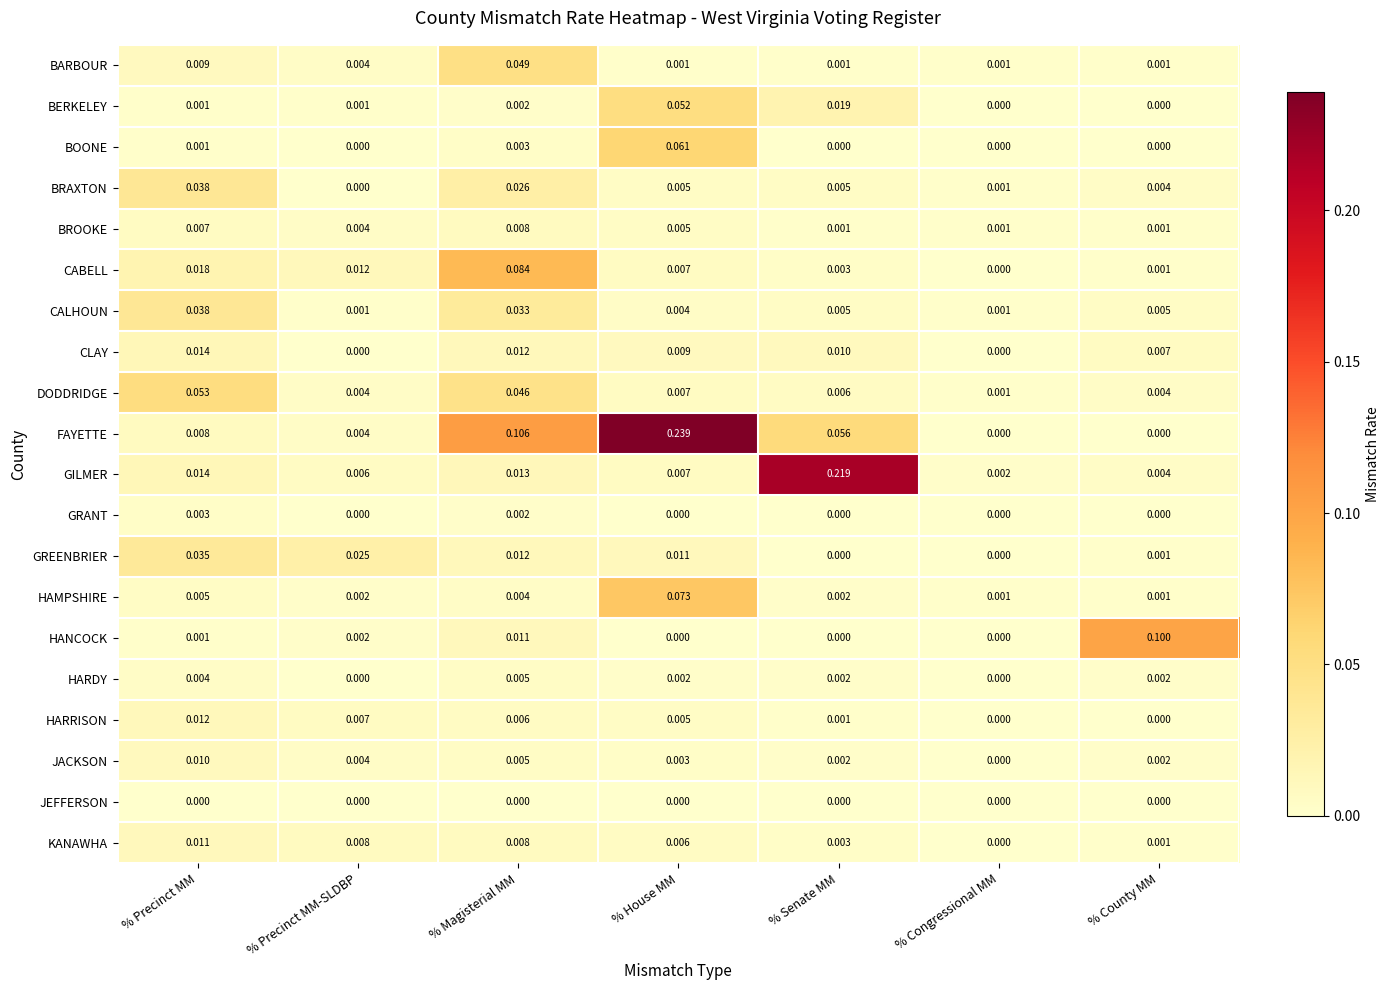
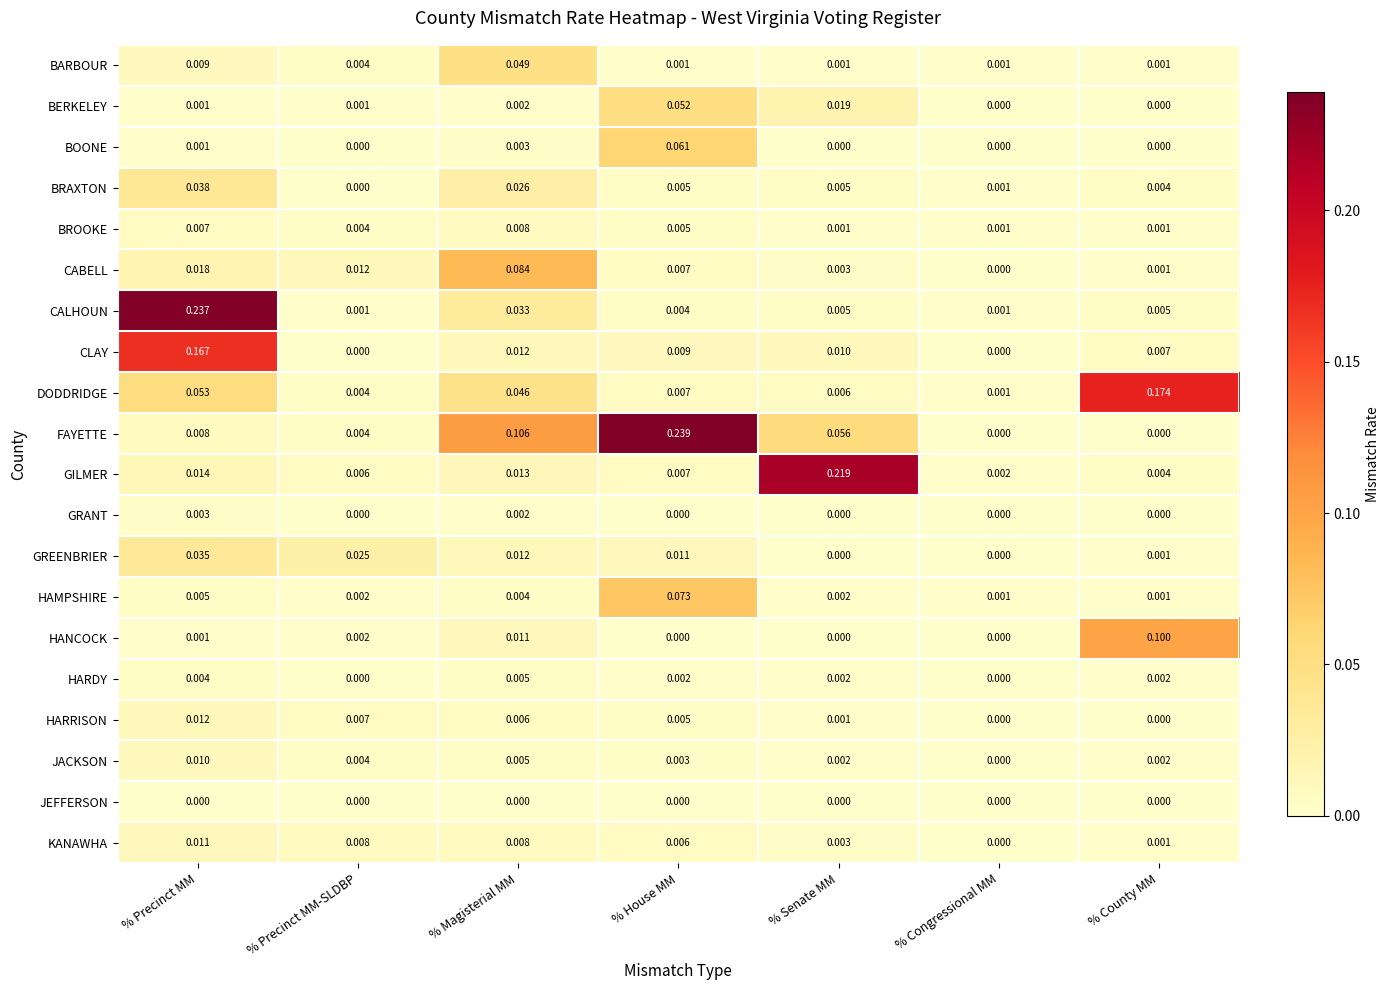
CALHOUN, % Precinct MM: 0.038 -> 0.237
CLAY, % Precinct MM: 0.014 -> 0.167
DODDRIDGE, % County MM: 0.004 -> 0.174
